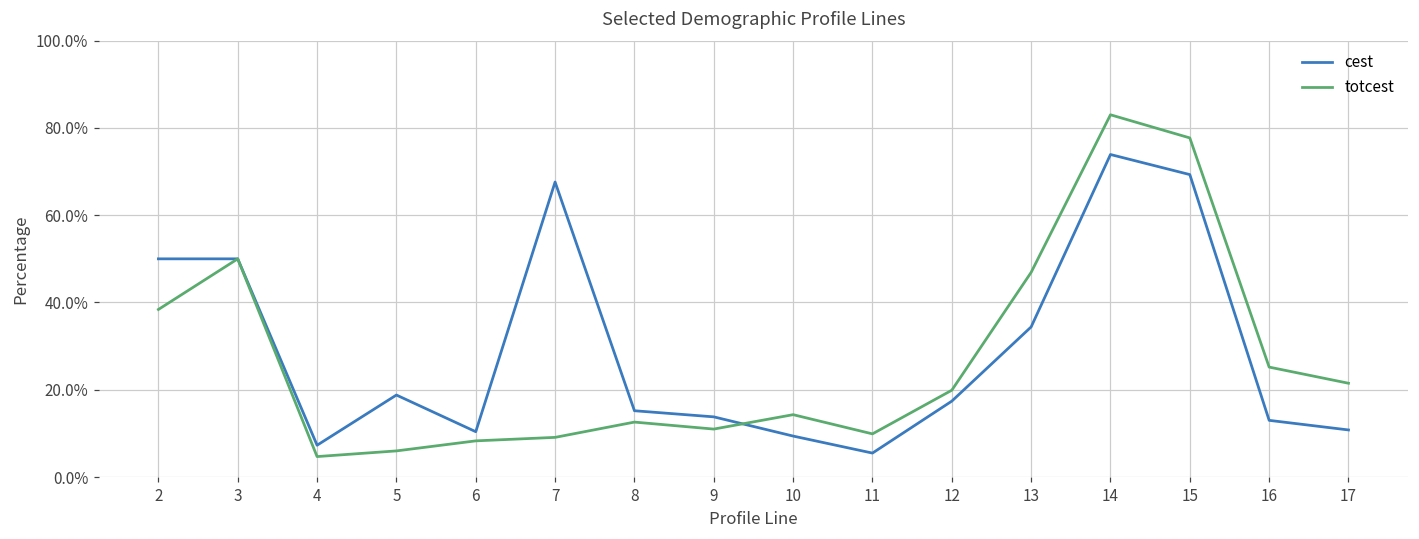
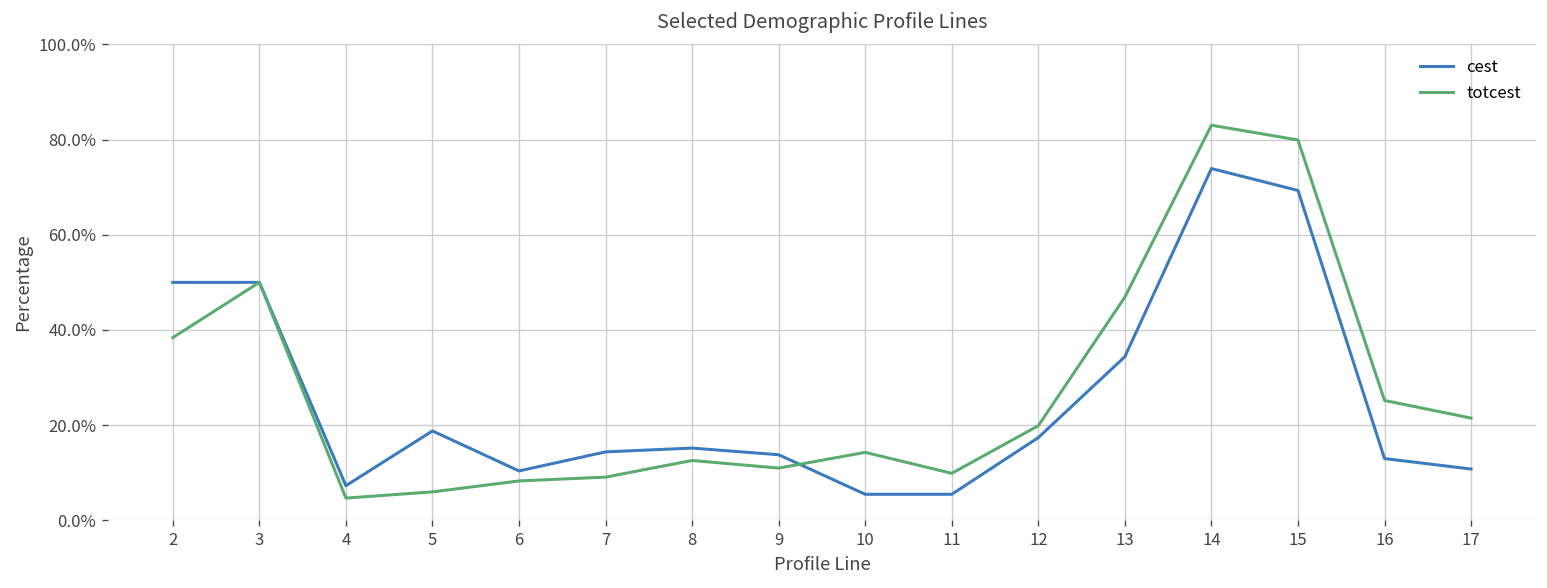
cest, 7: 68% -> 14%
cest, 10: 9% -> 6%
totcest, 15: 78% -> 80%
